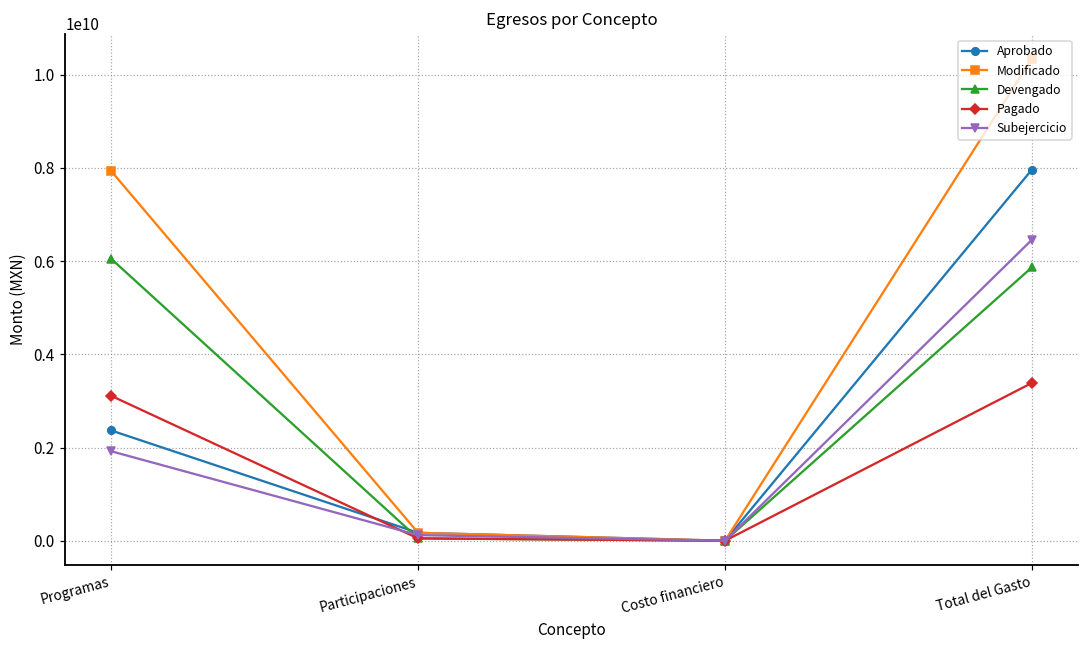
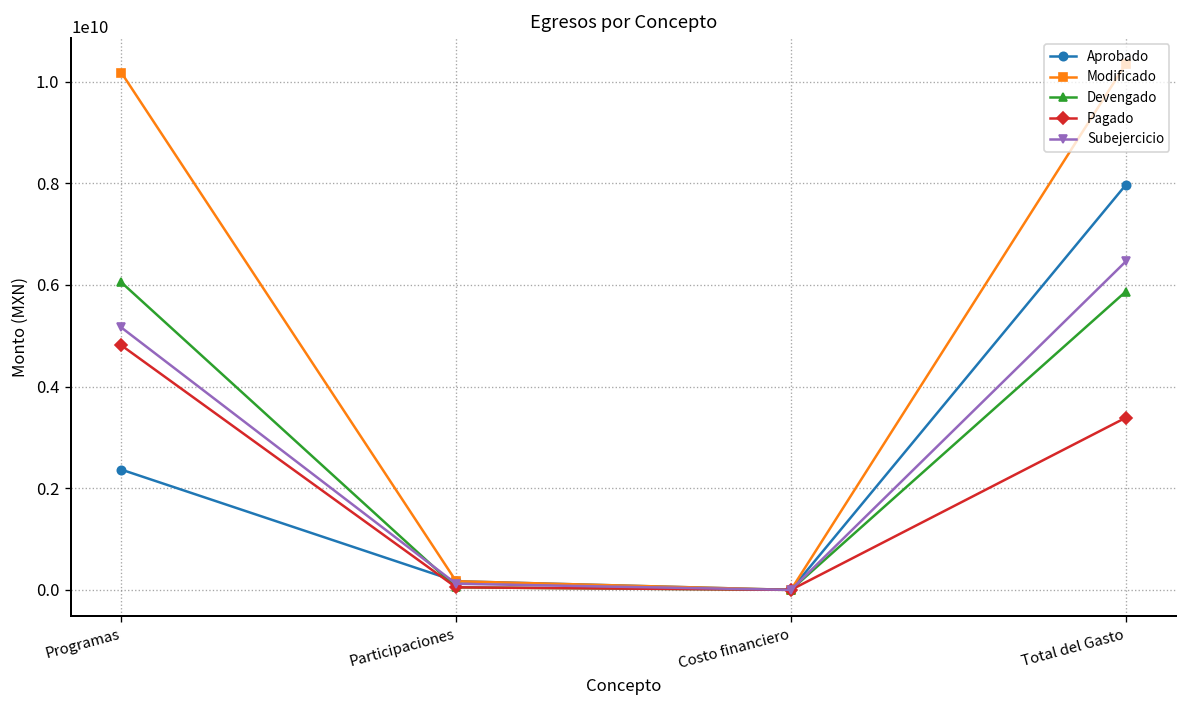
Modificado, Programas: 7900000000 -> 10200000000
Pagado, Programas: 3100000000 -> 4800000000
Subejercicio, Programas: 1900000000 -> 5200000000
